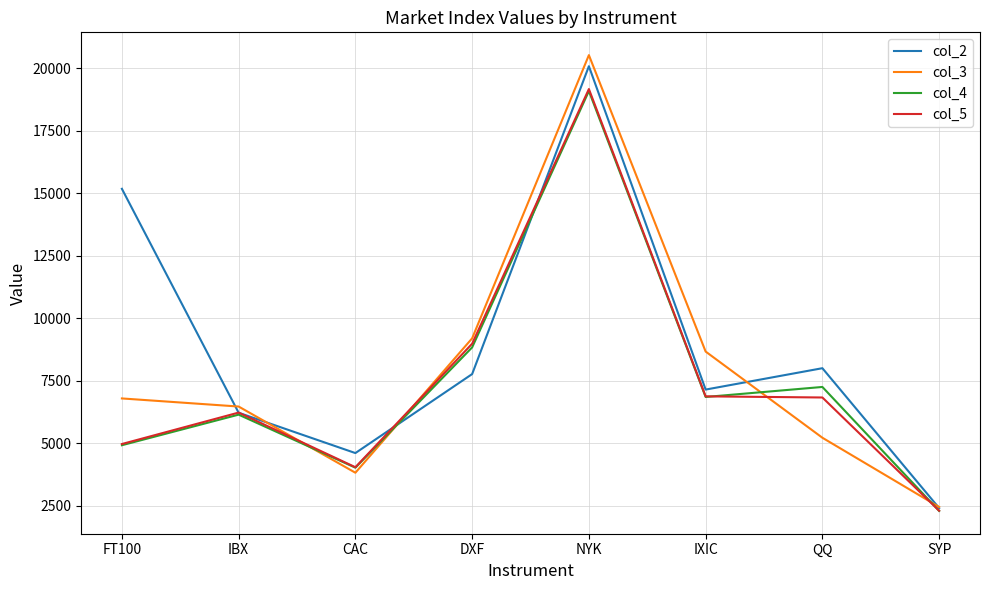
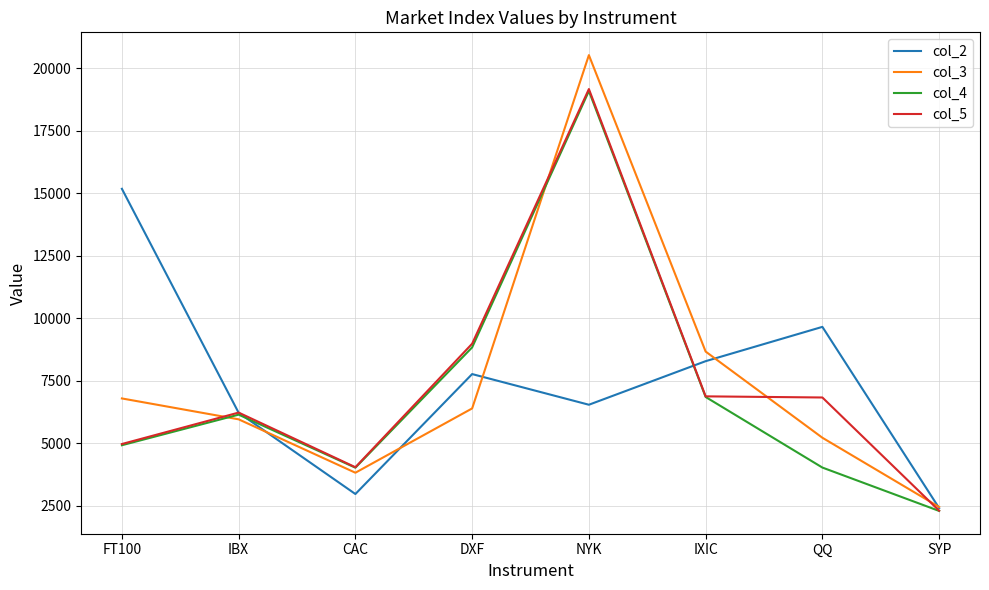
col_3, IBX: 6500 -> 6000
col_2, CAC: 4600 -> 3000
col_3, DXF: 9200 -> 6400
col_2, NYK: 20100 -> 6500
col_2, IXIC: 7200 -> 8300
col_2, QQ: 8000 -> 9700
col_4, QQ: 7300 -> 4000
